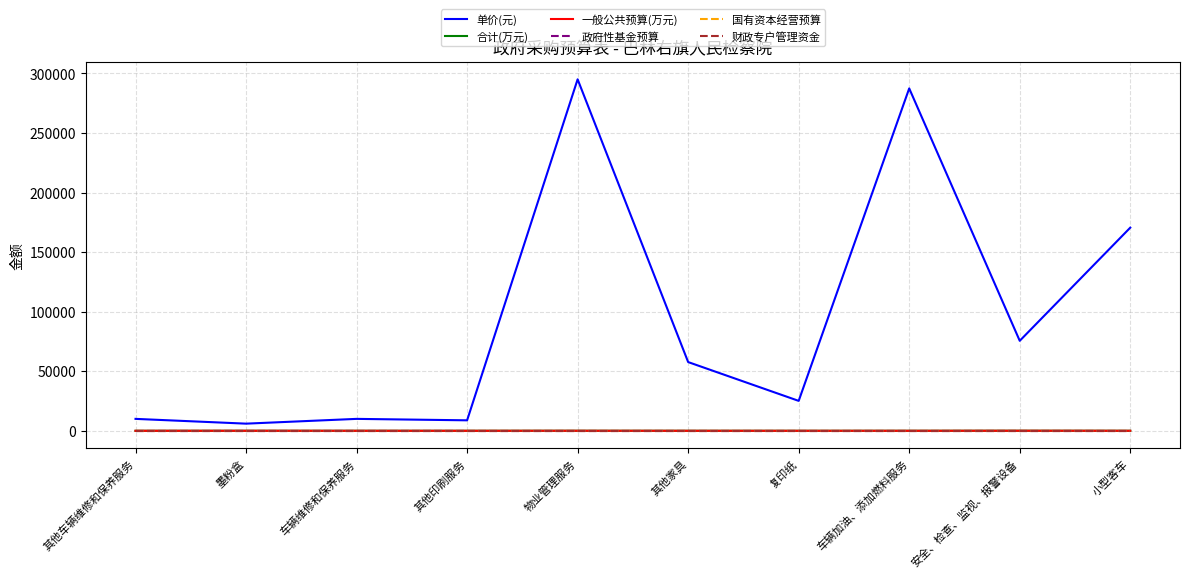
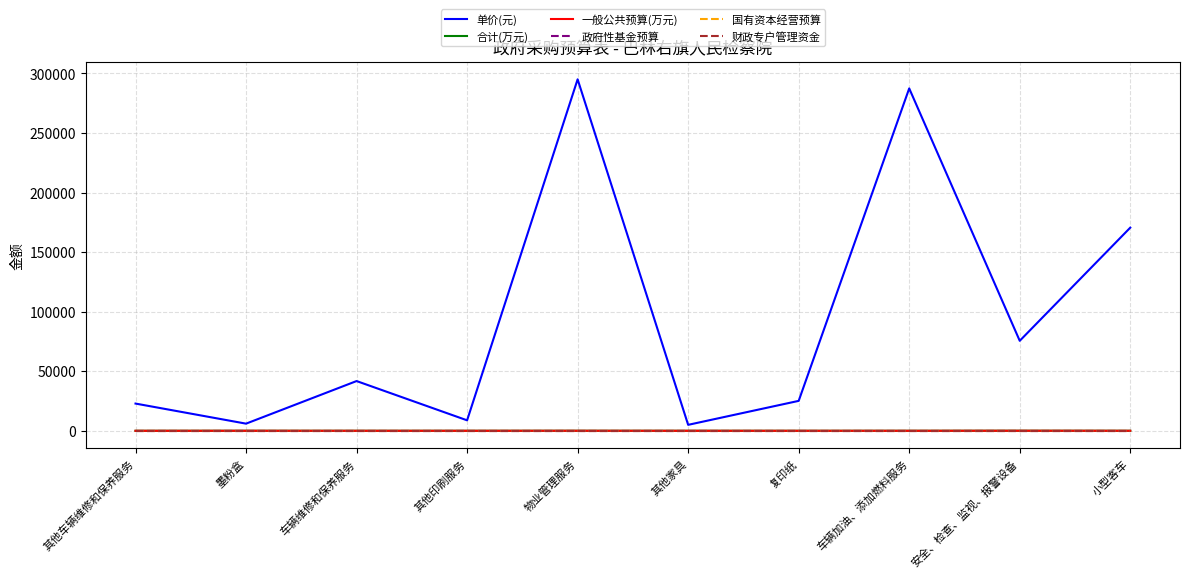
单价(元), 其他车辆维修和保养服务: 10000 -> 23000
单价(元), 车辆维修和保养服务: 10000 -> 42000
单价(元), 其他家具: 58000 -> 5000
